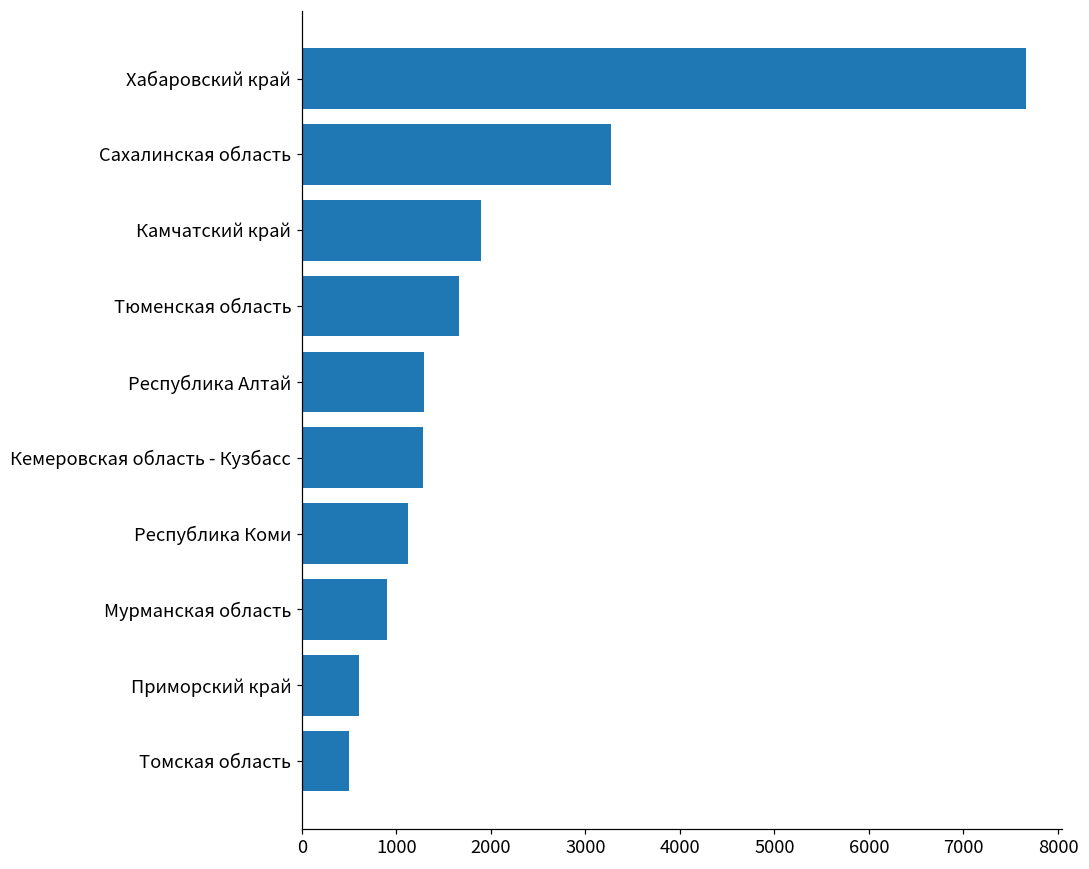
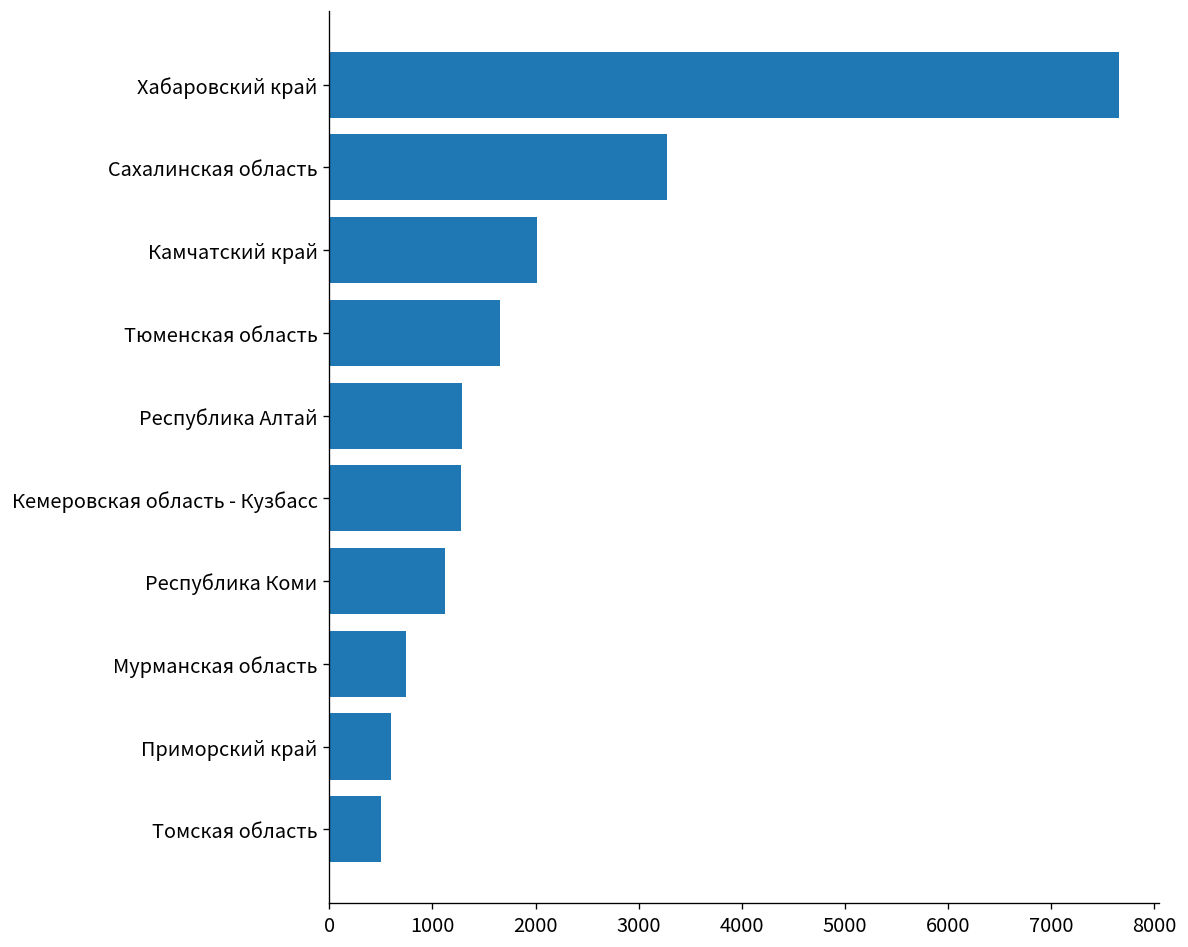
Камчатский край: 1900 -> 2000
Мурманская область: 900 -> 700
